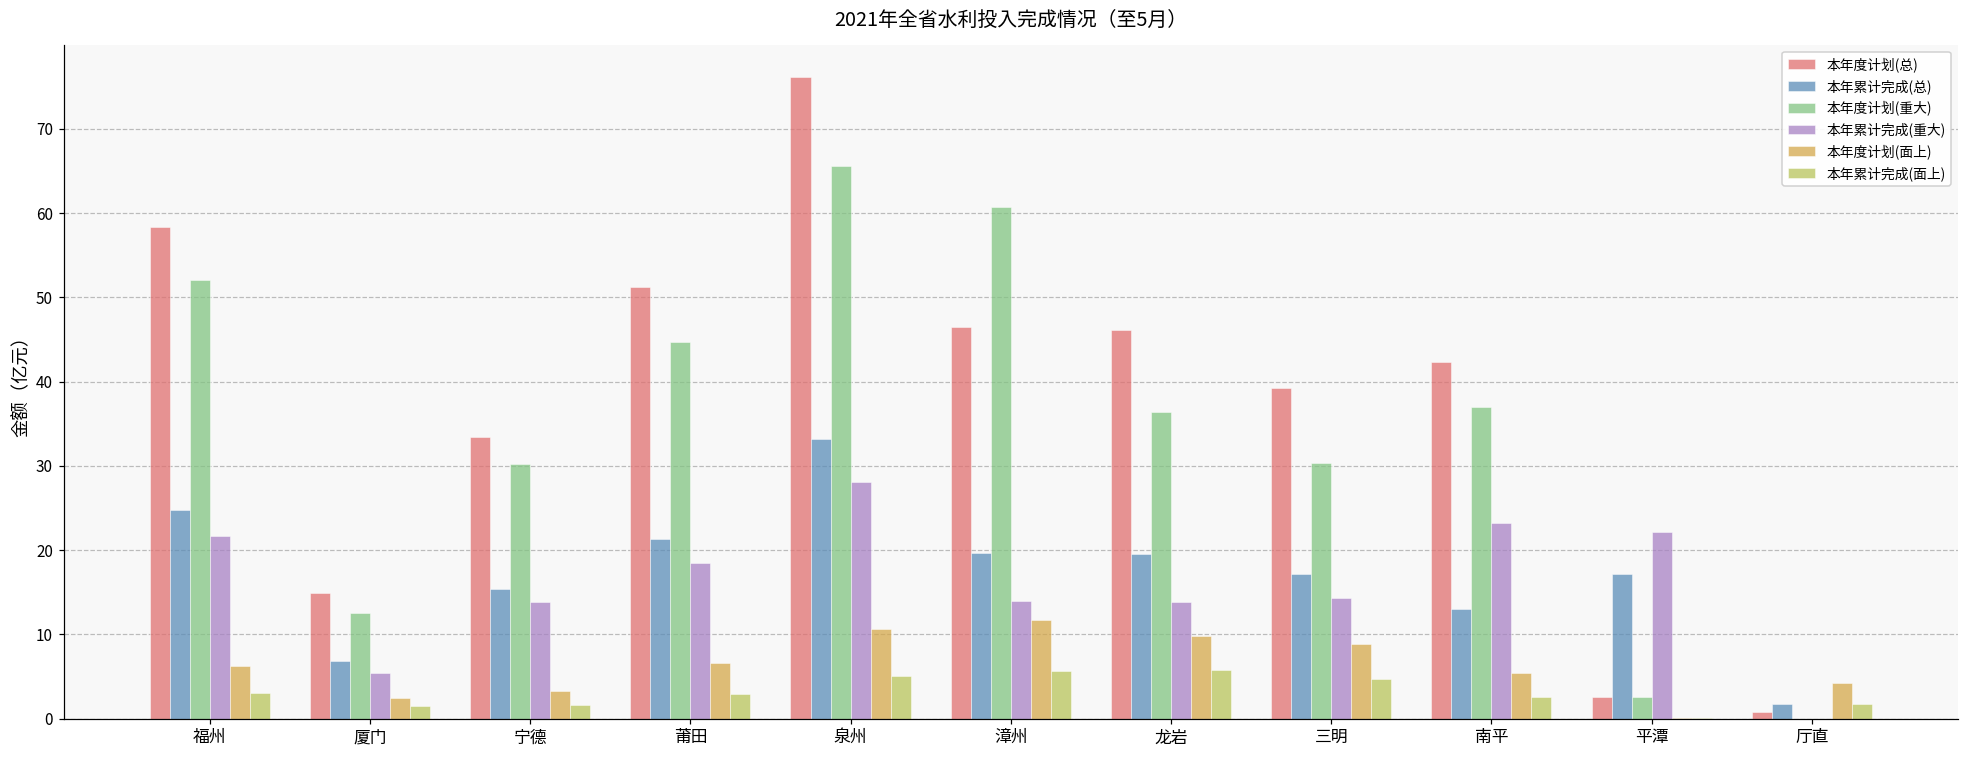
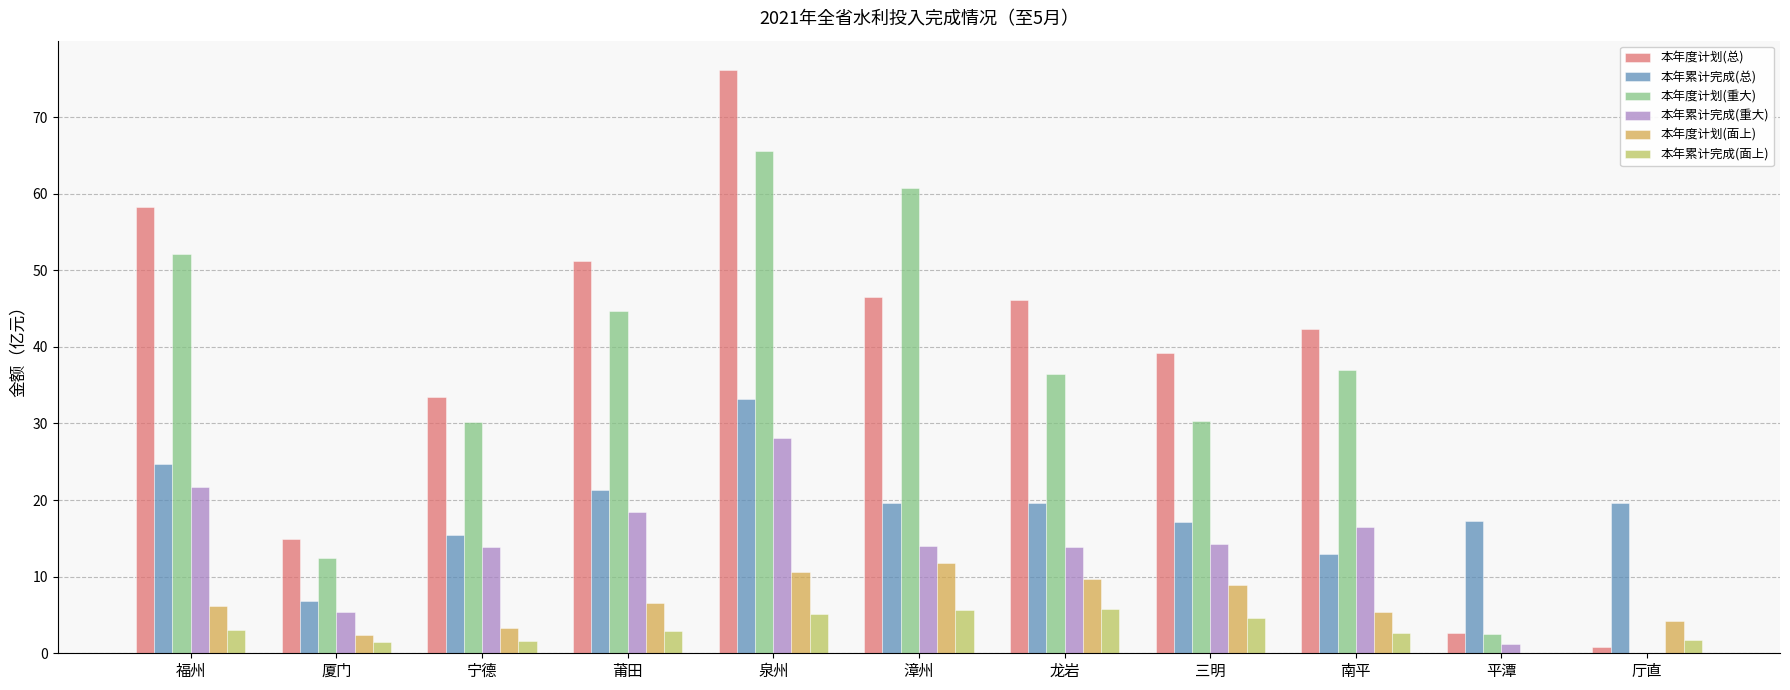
本年累计完成(重大), 南平: 23 -> 16
本年累计完成(重大), 平潭: 22 -> 1
本年累计完成(总), 厅直: 2 -> 20
